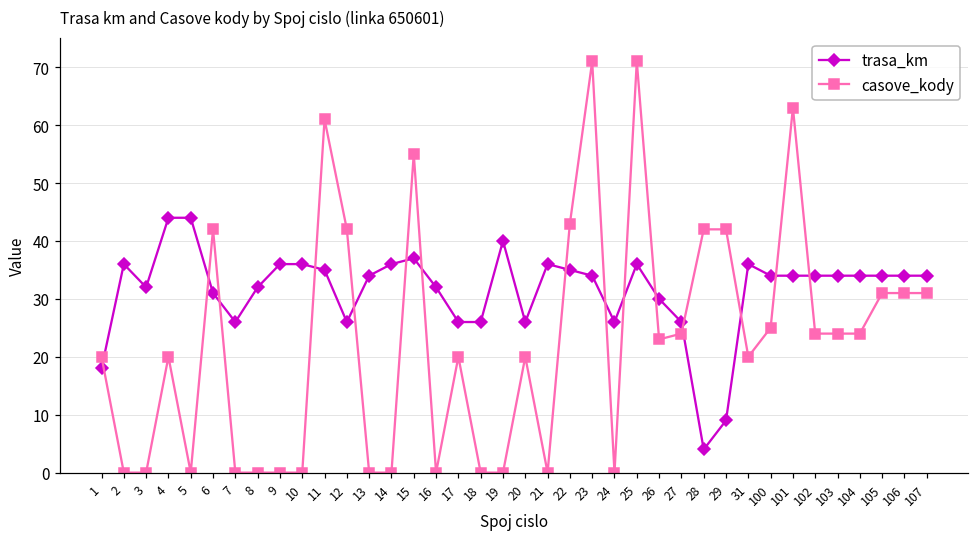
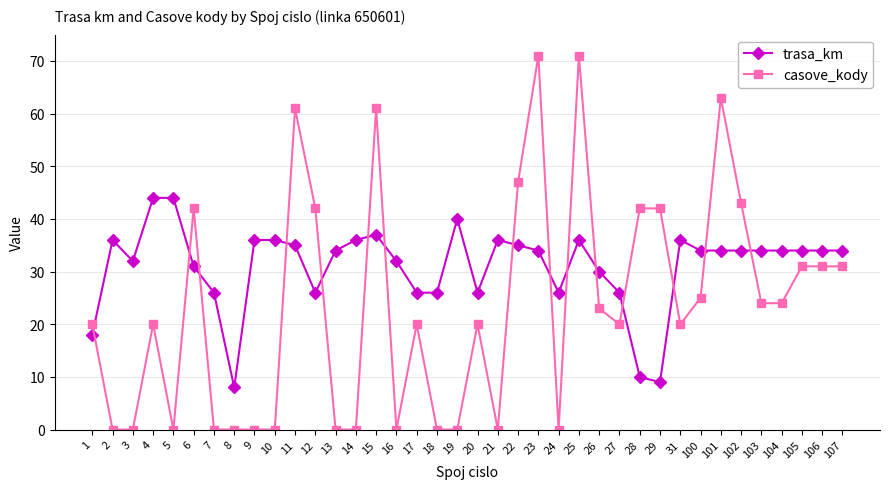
trasa_km, 8: 32 -> 8
casove_kody, 15: 55 -> 61
casove_kody, 22: 43 -> 47
casove_kody, 27: 24 -> 20
trasa_km, 28: 4 -> 10
casove_kody, 102: 24 -> 43
